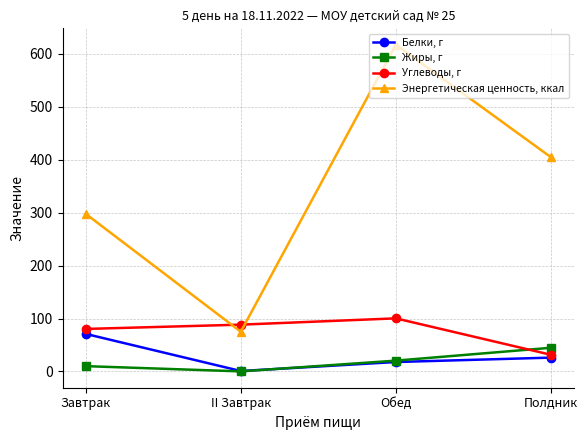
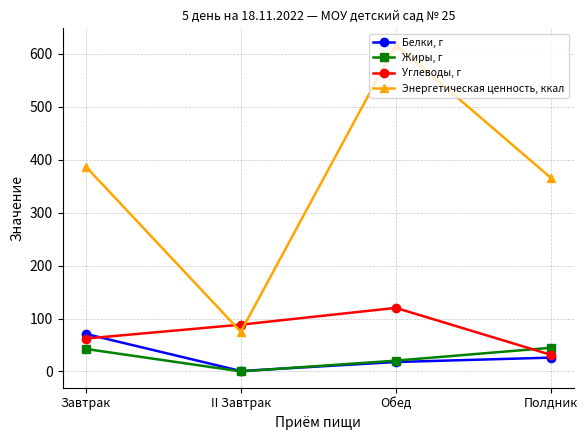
Жиры, г, Завтрак: 10 -> 40
Углеводы, г, Завтрак: 80 -> 60
Энергетическая ценность, ккал, Завтрак: 300 -> 390
Углеводы, г, Обед: 100 -> 120
Энергетическая ценность, ккал, Полдник: 410 -> 370
